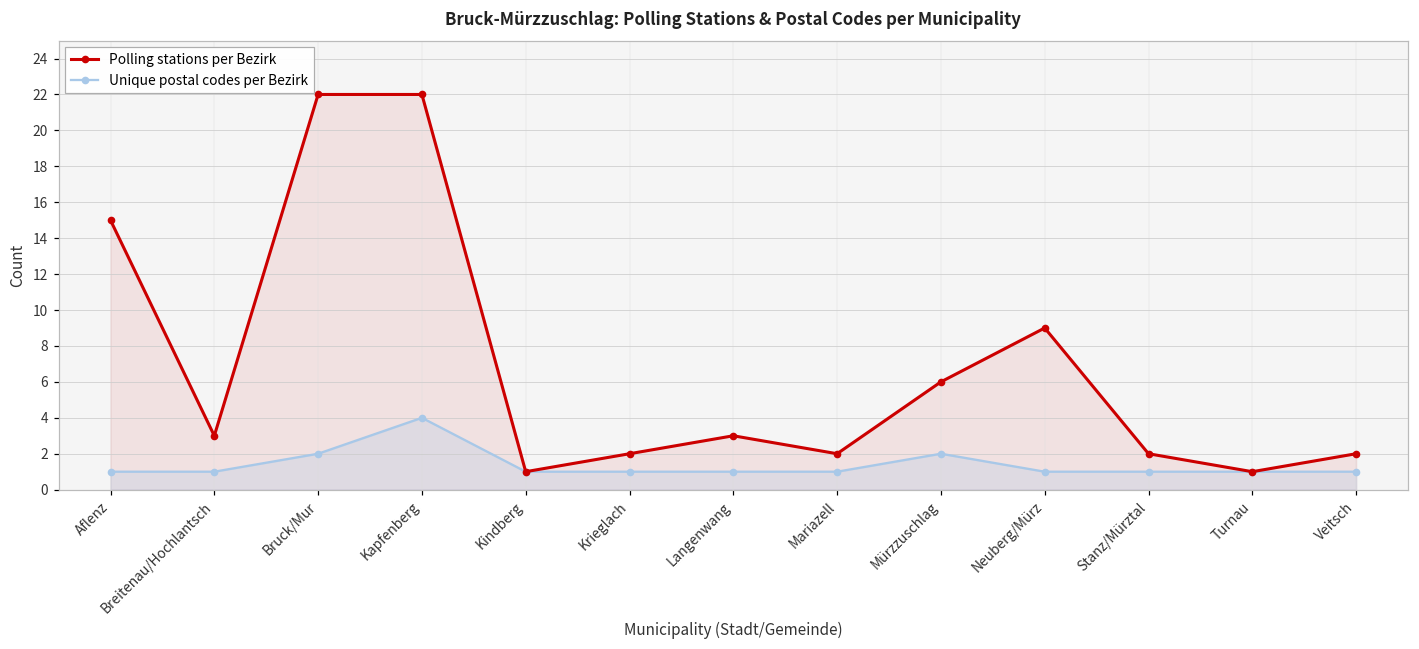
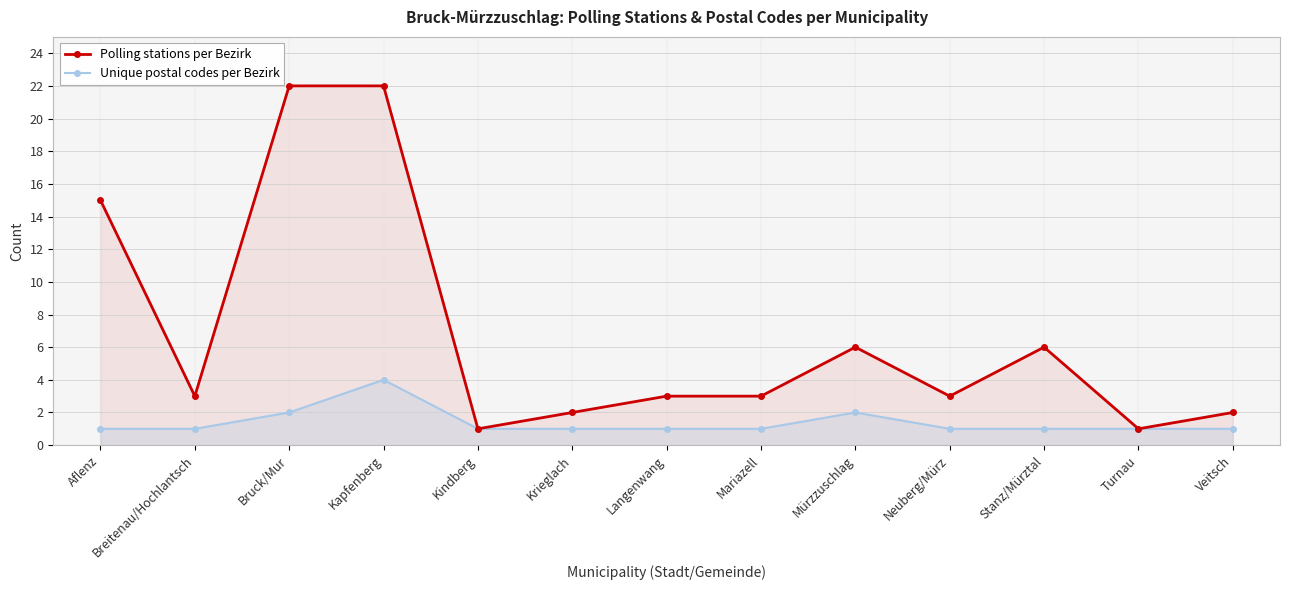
Polling stations per Bezirk, Mariazell: 2 -> 3
Polling stations per Bezirk, Neuberg/Mürz: 9 -> 3
Polling stations per Bezirk, Stanz/Mürztal: 2 -> 6
